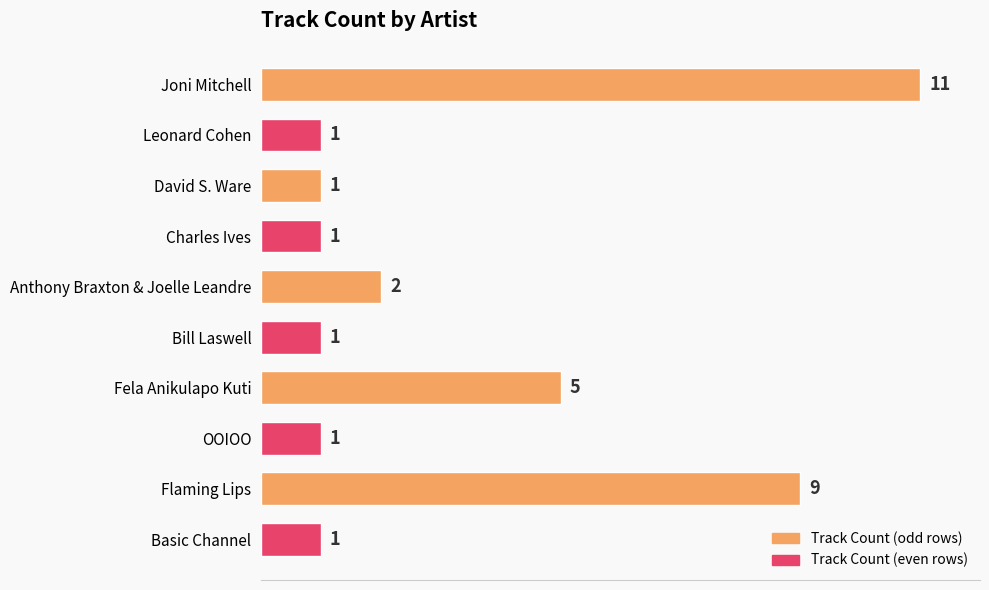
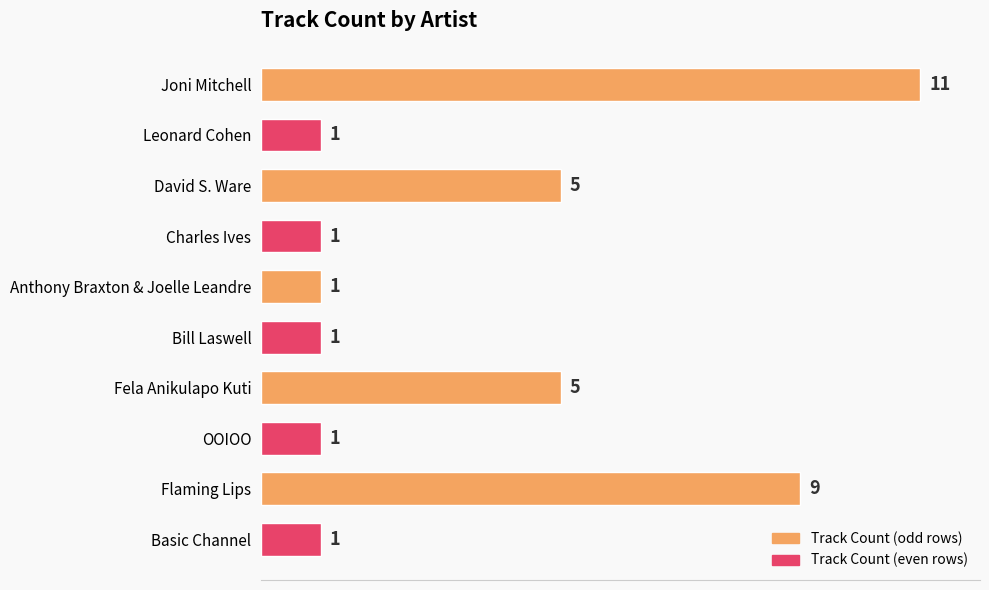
David S. Ware: 1 -> 5
Anthony Braxton & Joelle Leandre: 2 -> 1
